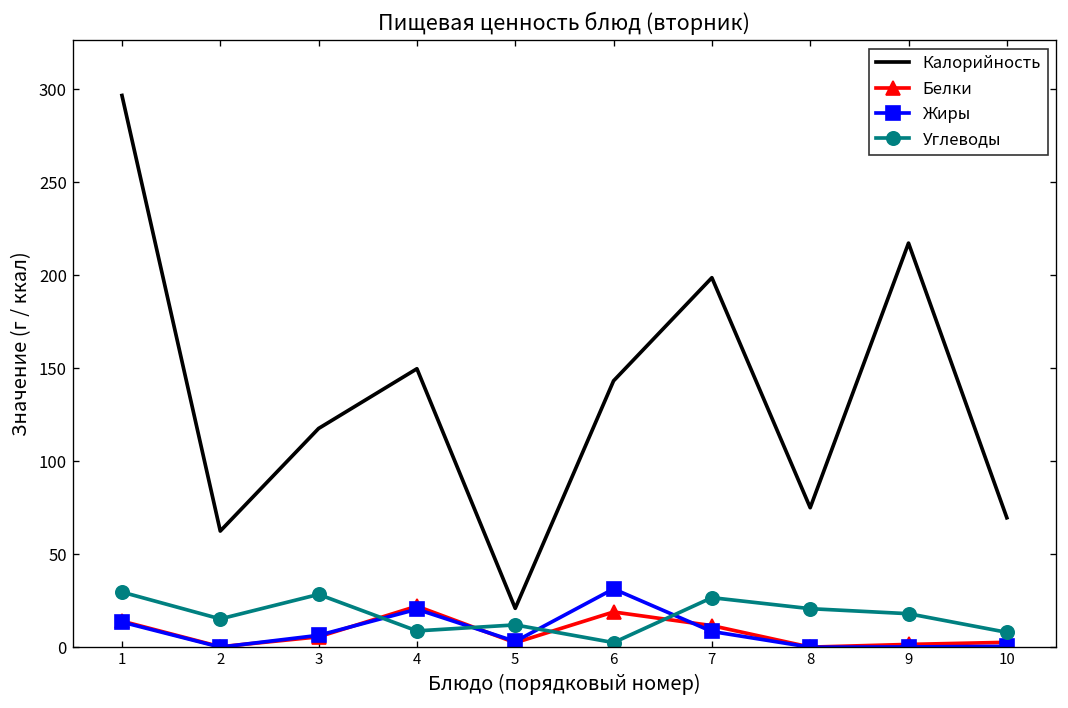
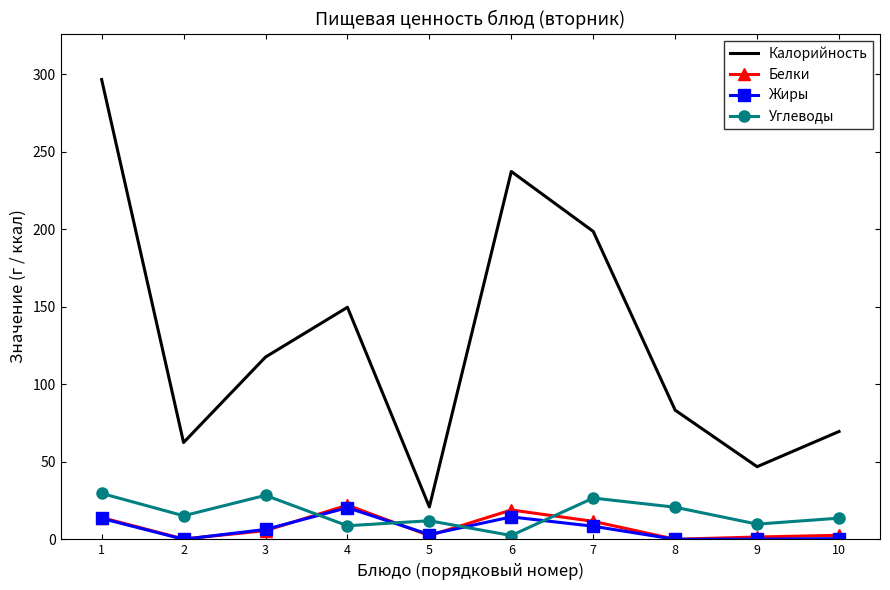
Калорийность, 6: 143 -> 237
Жиры, 6: 31 -> 14
Калорийность, 8: 75 -> 83
Калорийность, 9: 217 -> 47
Углеводы, 9: 18 -> 10
Углеводы, 10: 8 -> 14
